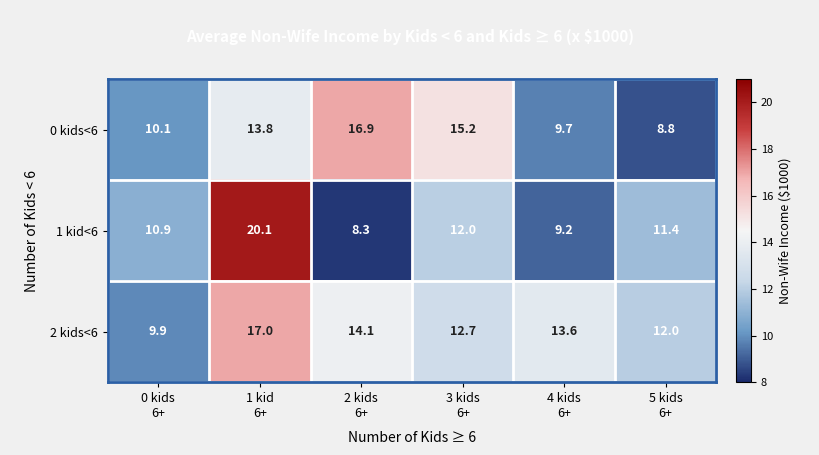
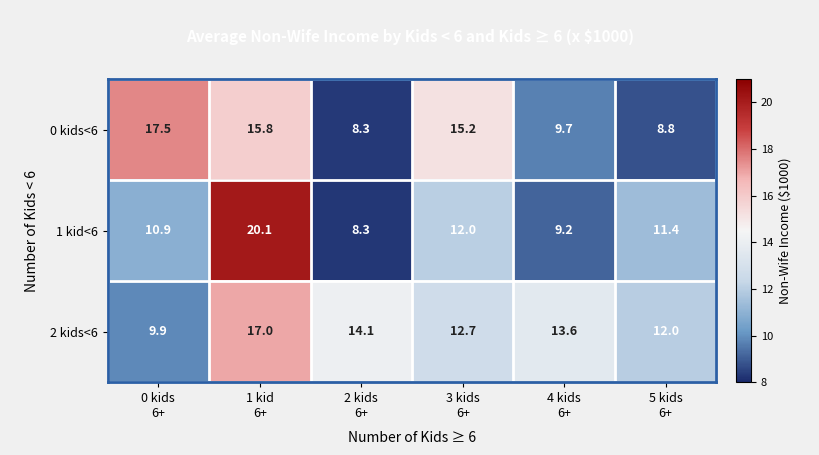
0 kids<6, 0 kids 6+: 10.1 -> 17.5
0 kids<6, 1 kid 6+: 13.8 -> 15.8
0 kids<6, 2 kids 6+: 16.9 -> 8.3
